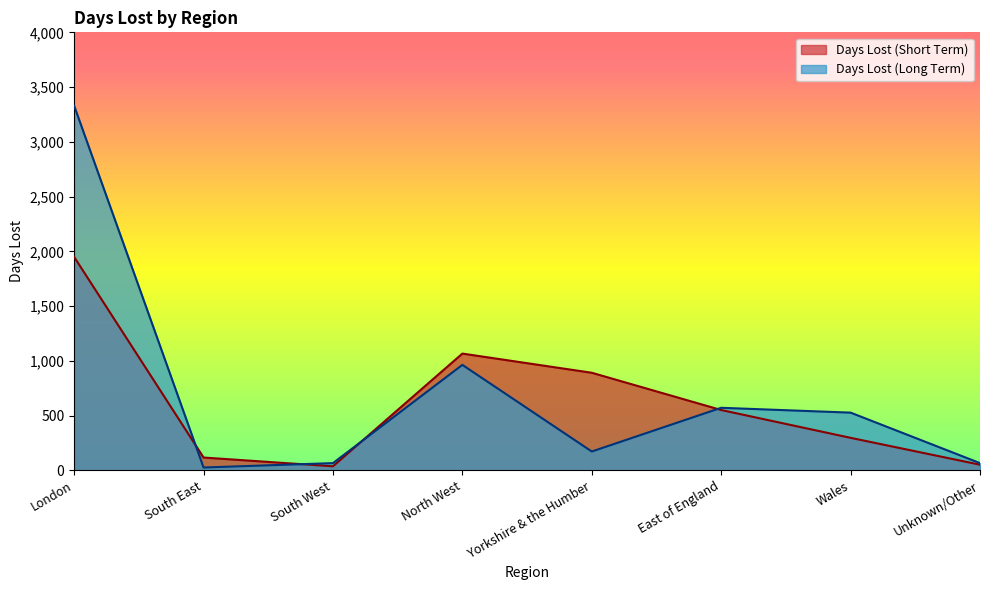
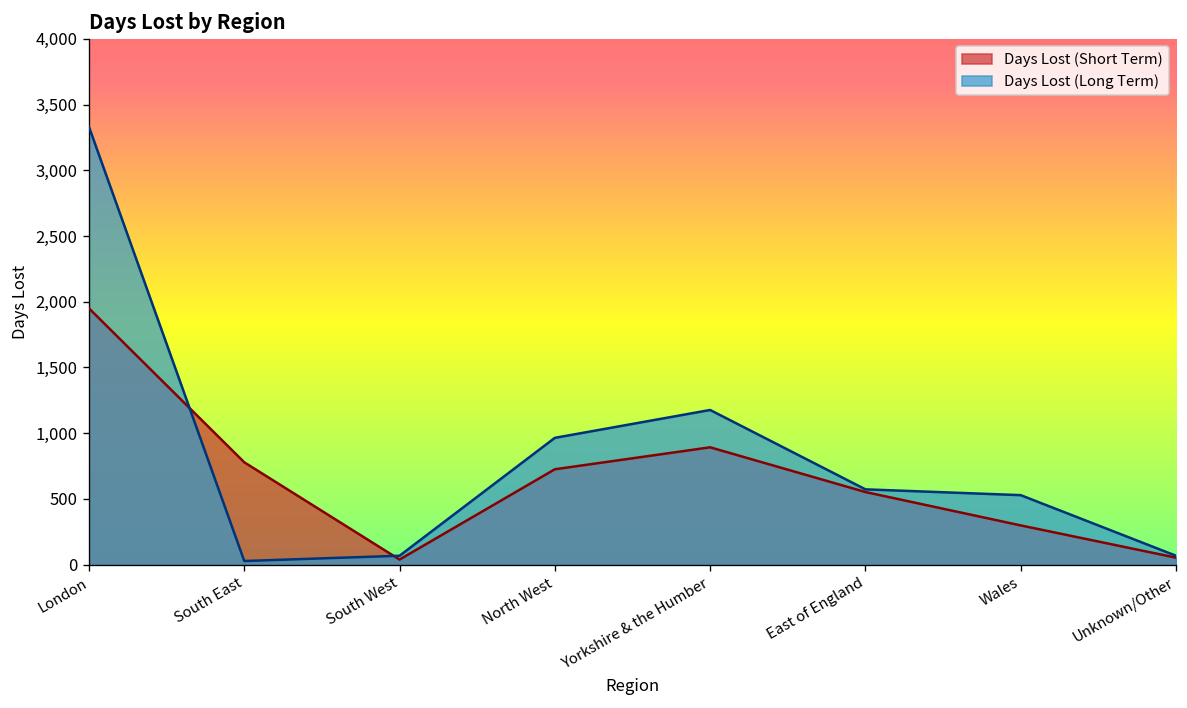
Days Lost (Short Term), South East: 120 -> 780
Days Lost (Short Term), North West: 1,070 -> 730
Days Lost (Long Term), Yorkshire & the Humber: 170 -> 1,180
